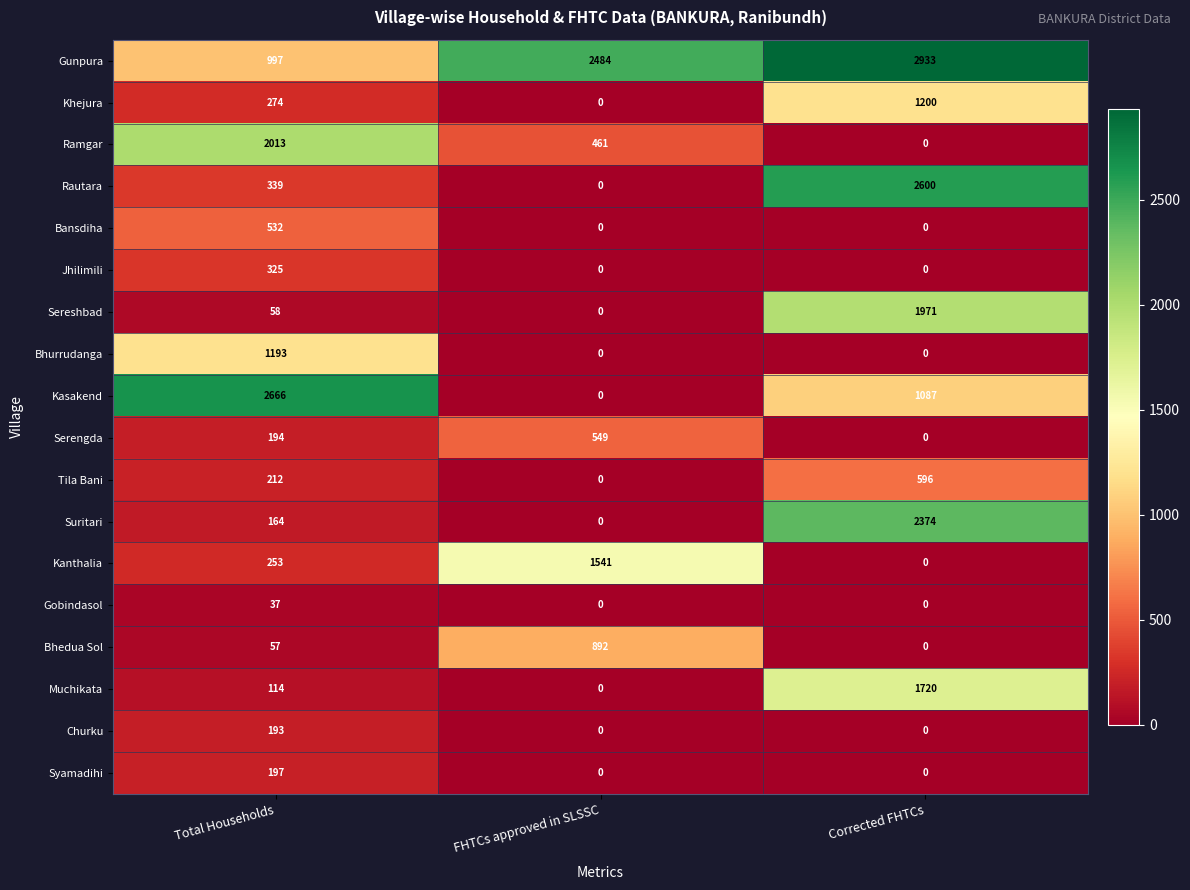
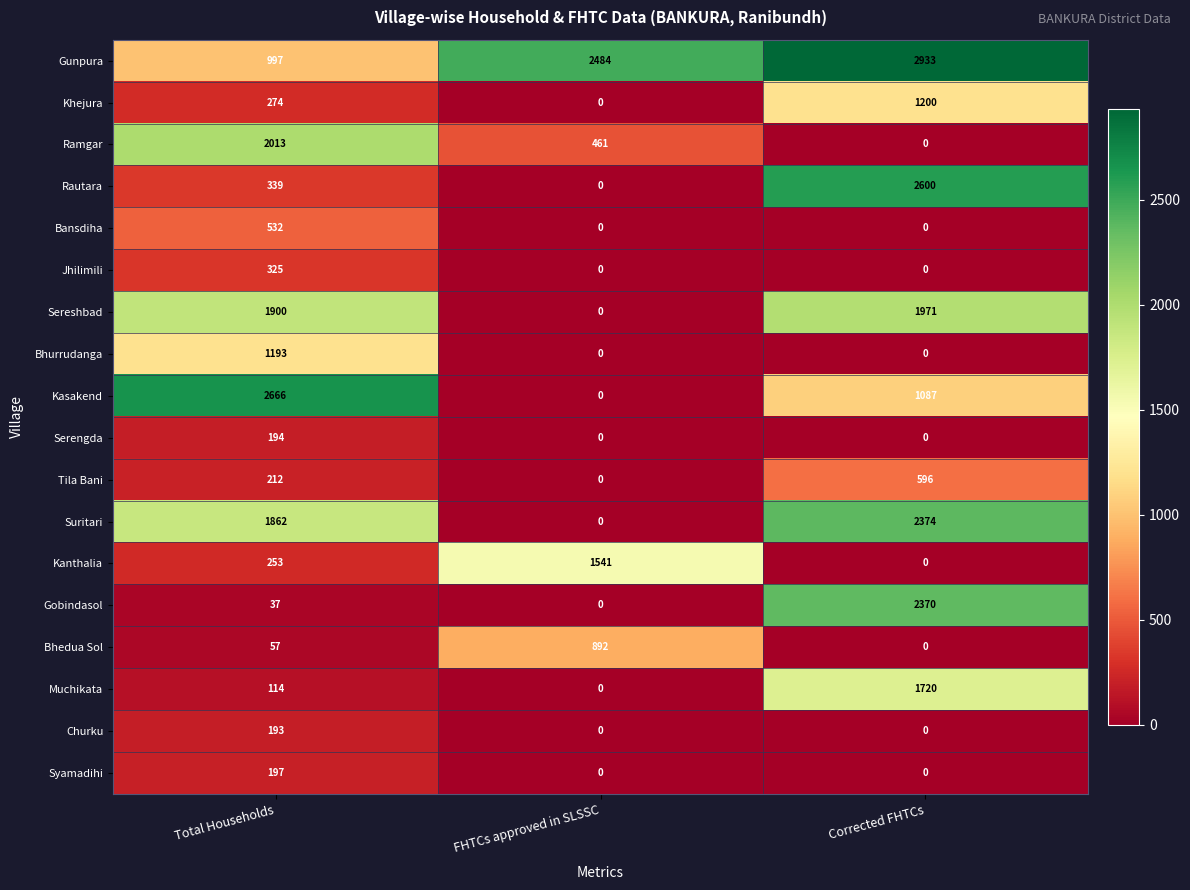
Sereshbad, Total Households: 58 -> 1900
Serengda, FHTCs approved in SLSSC: 549 -> 0
Suritari, Total Households: 164 -> 1862
Gobindasol, Corrected FHTCs: 0 -> 2370
